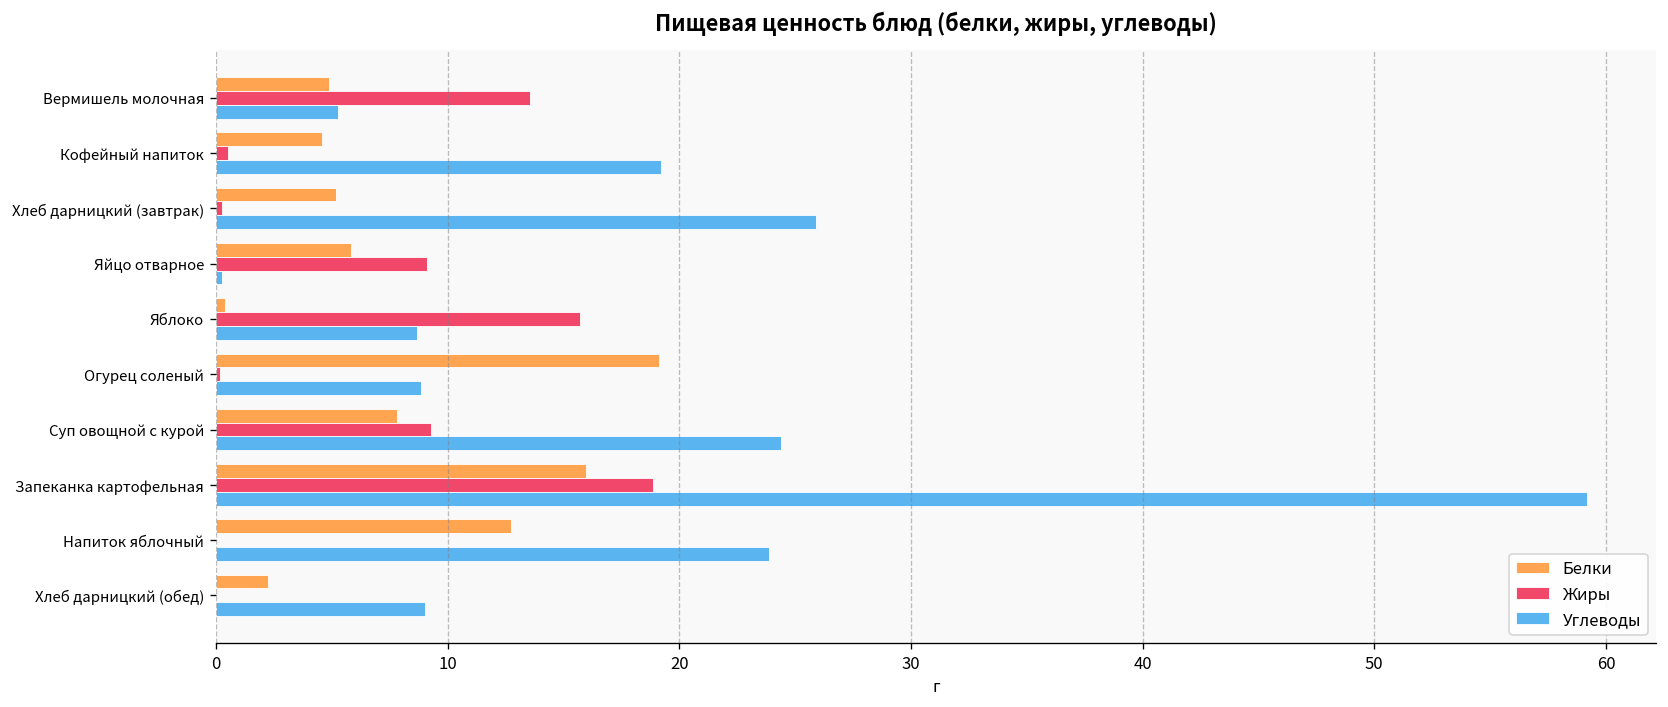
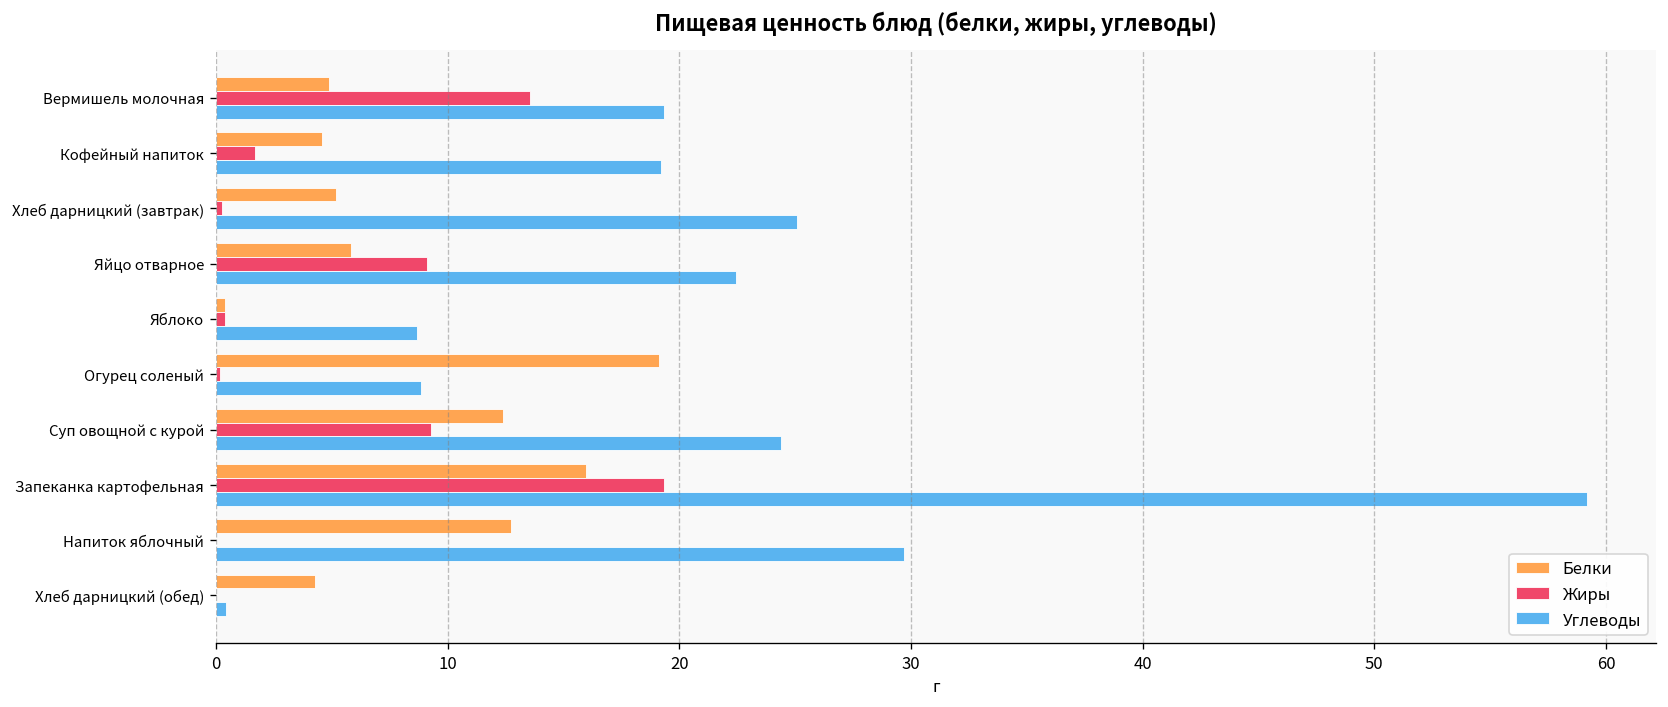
Углеводы, Вермишель молочная: 5.3 -> 19.4
Жиры, Кофейный напиток: 0.5 -> 1.7
Углеводы, Хлеб дарницкий (завтрак): 25.9 -> 25.1
Углеводы, Яйцо отварное: 0.3 -> 22.4
Жиры, Яблоко: 15.7 -> 0.4
Белки, Суп овощной с курой: 7.8 -> 12.4
Жиры, Запеканка картофельная: 18.9 -> 19.3
Углеводы, Напиток яблочный: 23.9 -> 29.7
Белки, Хлеб дарницкий (обед): 2.2 -> 4.3
Углеводы, Хлеб дарницкий (обед): 9.0 -> 0.4
